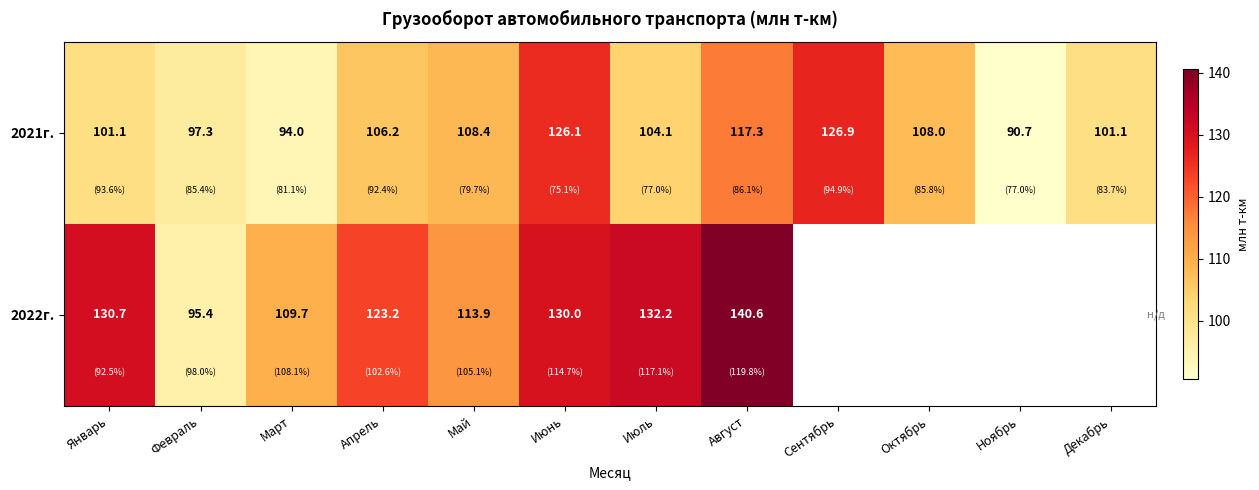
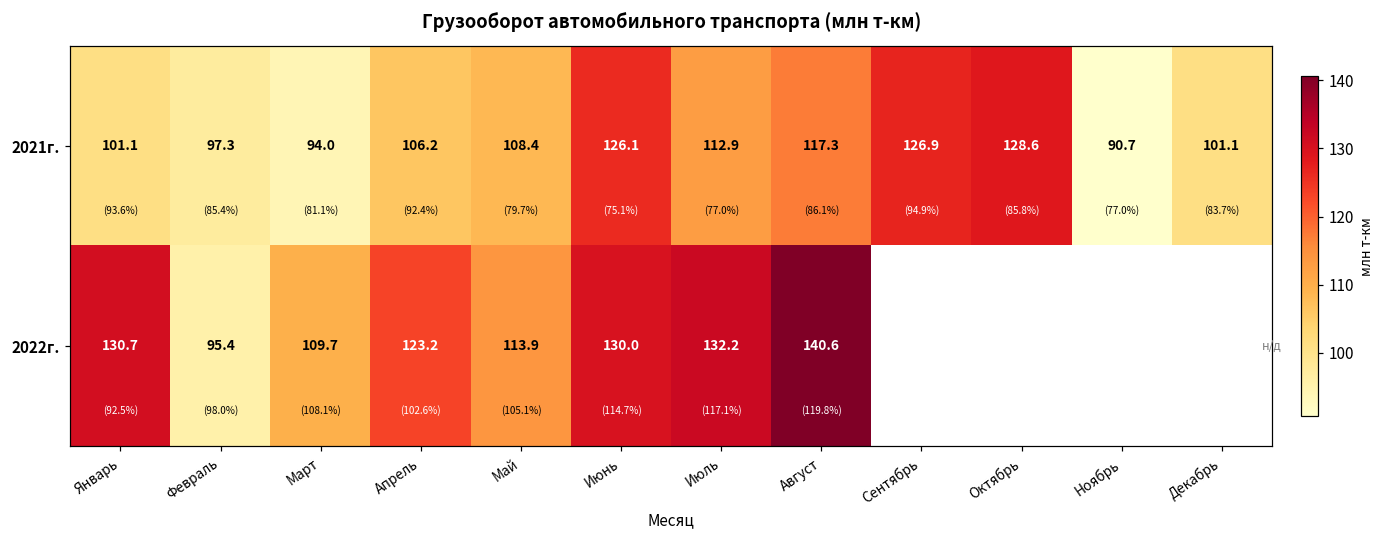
2021г., Июль: 104.1 -> 112.9
2021г., Октябрь: 108.0 -> 128.6
